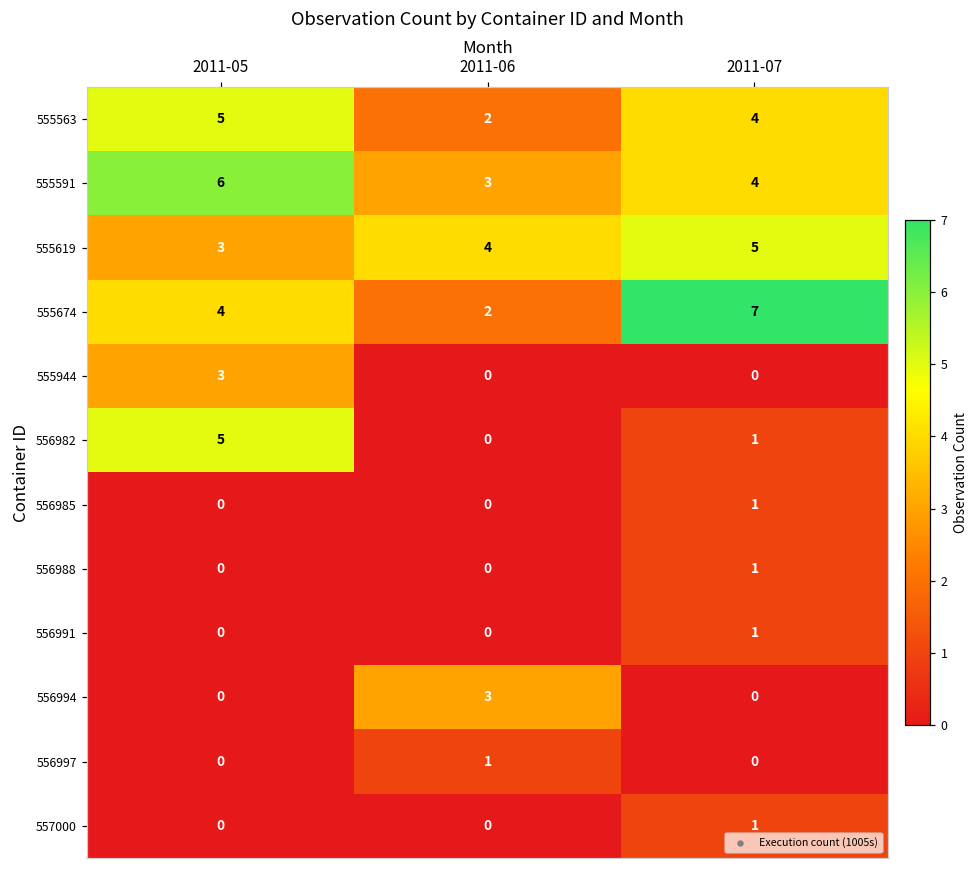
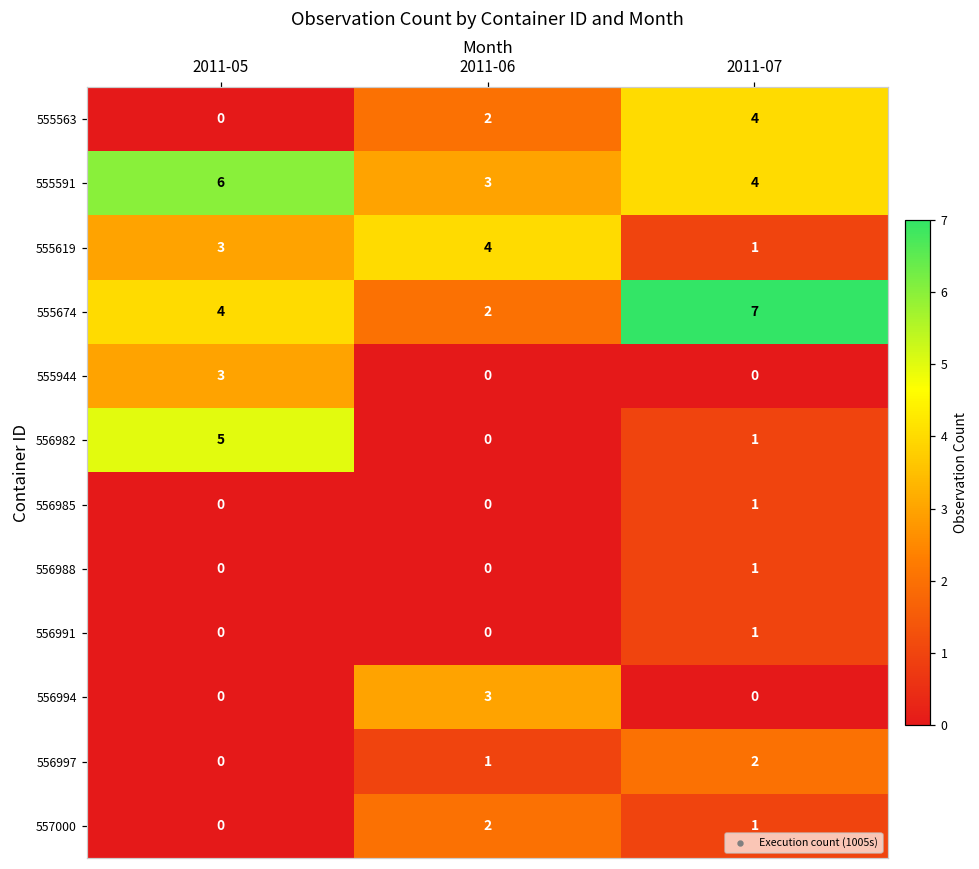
555563, 2011-05: 5 -> 0
555619, 2011-07: 5 -> 1
556997, 2011-07: 0 -> 2
557000, 2011-06: 0 -> 2
